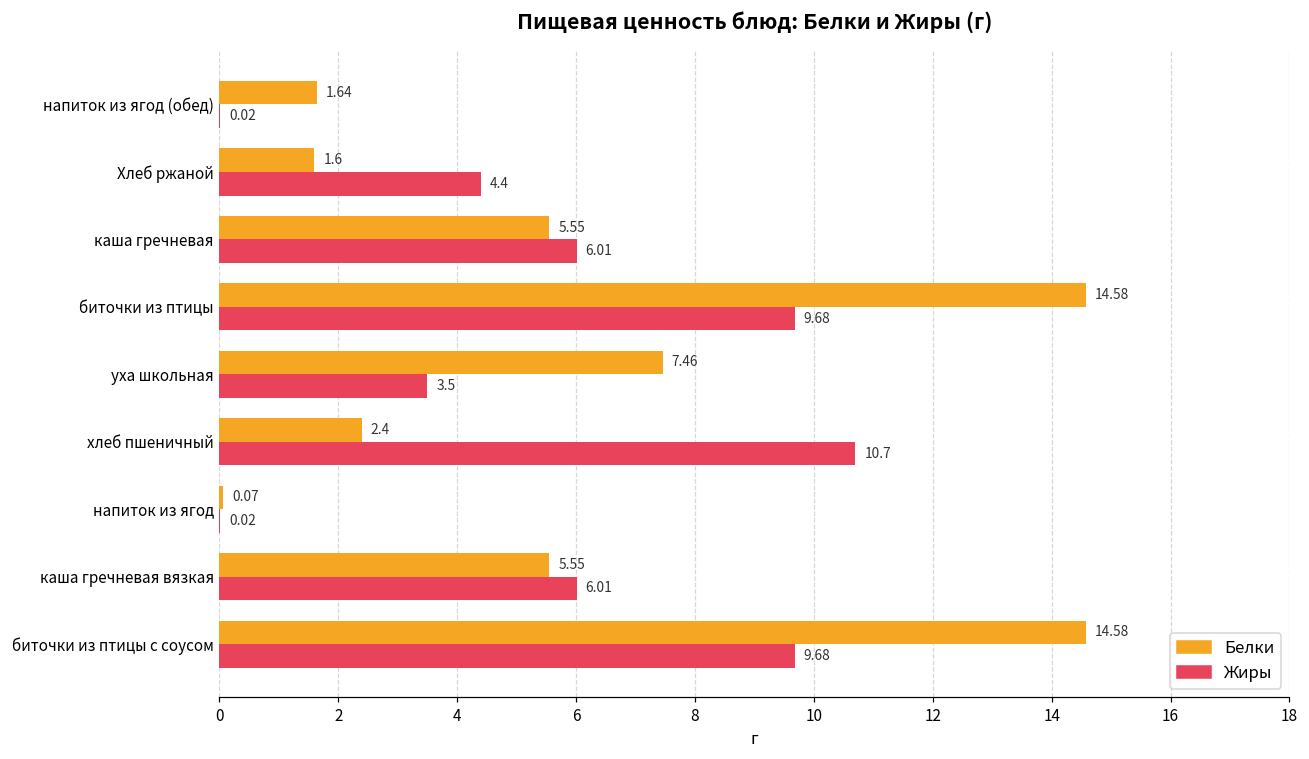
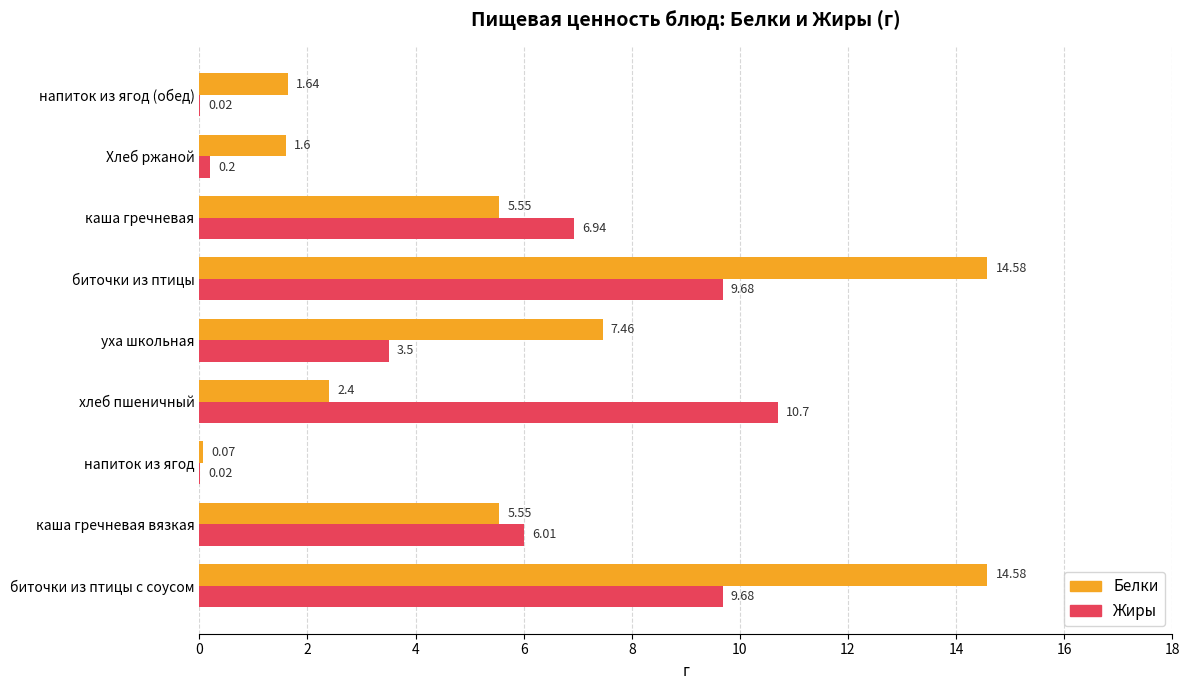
Жиры, Хлеб ржаной: 4.4 -> 0.2
Жиры, каша гречневая: 6.01 -> 6.94
